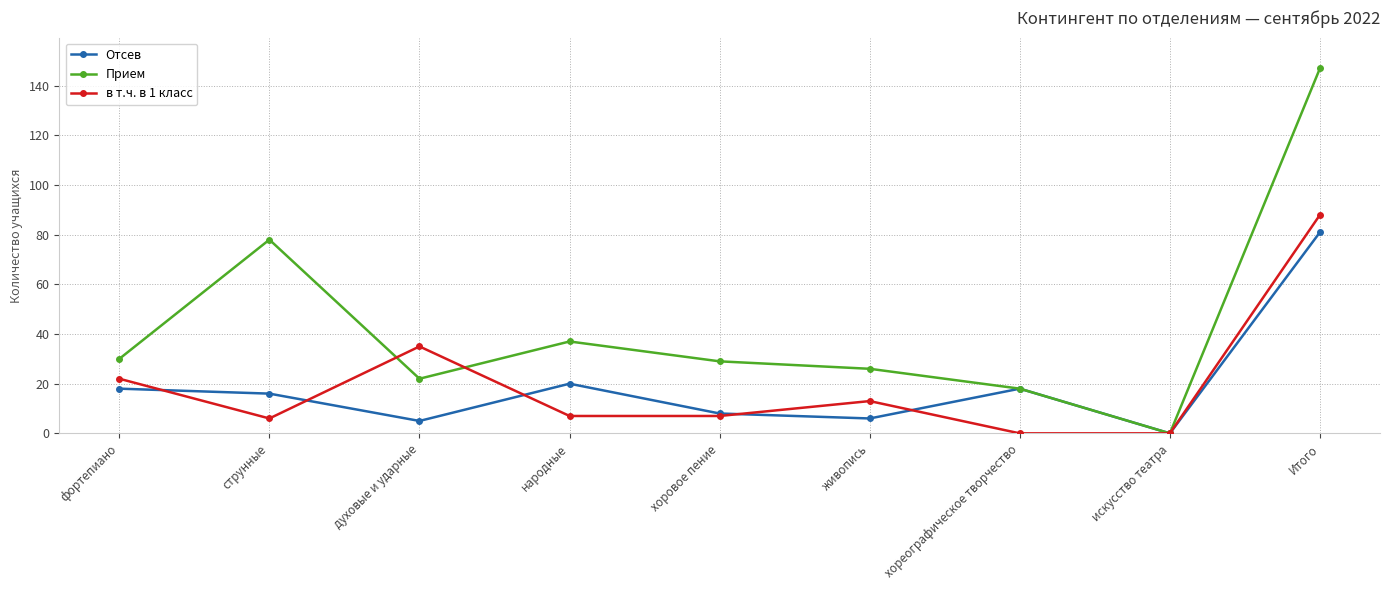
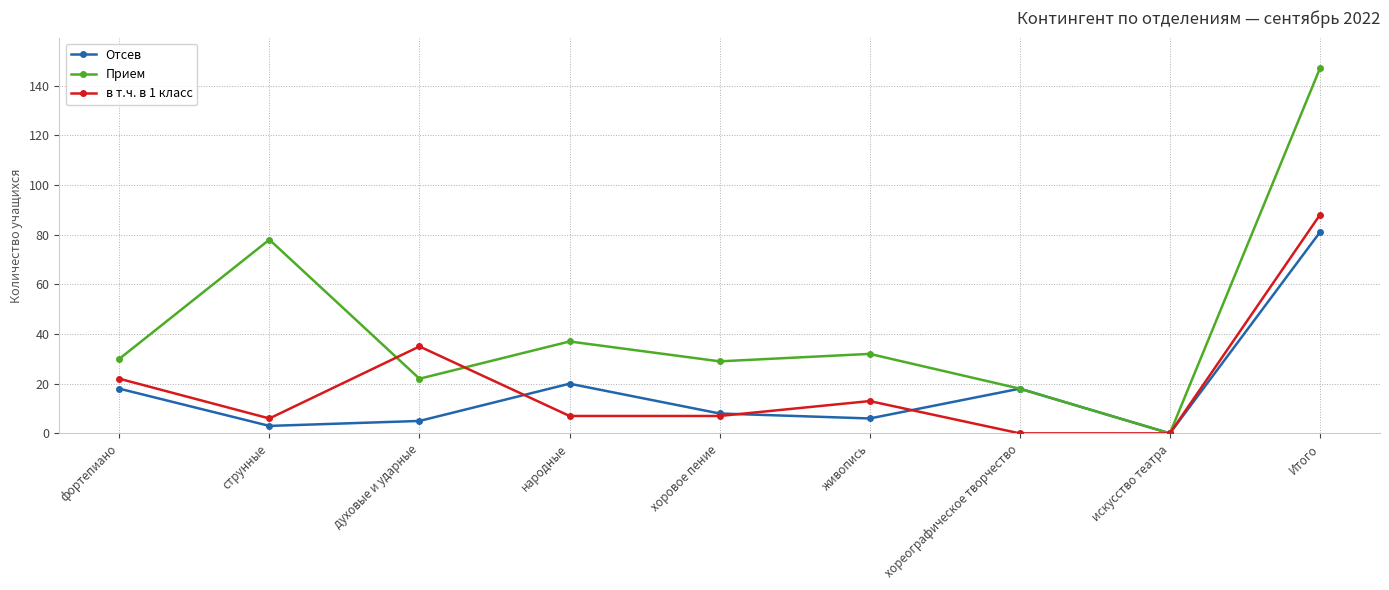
Отсев, струнные: 16 -> 3
Прием, живопись: 26 -> 32
